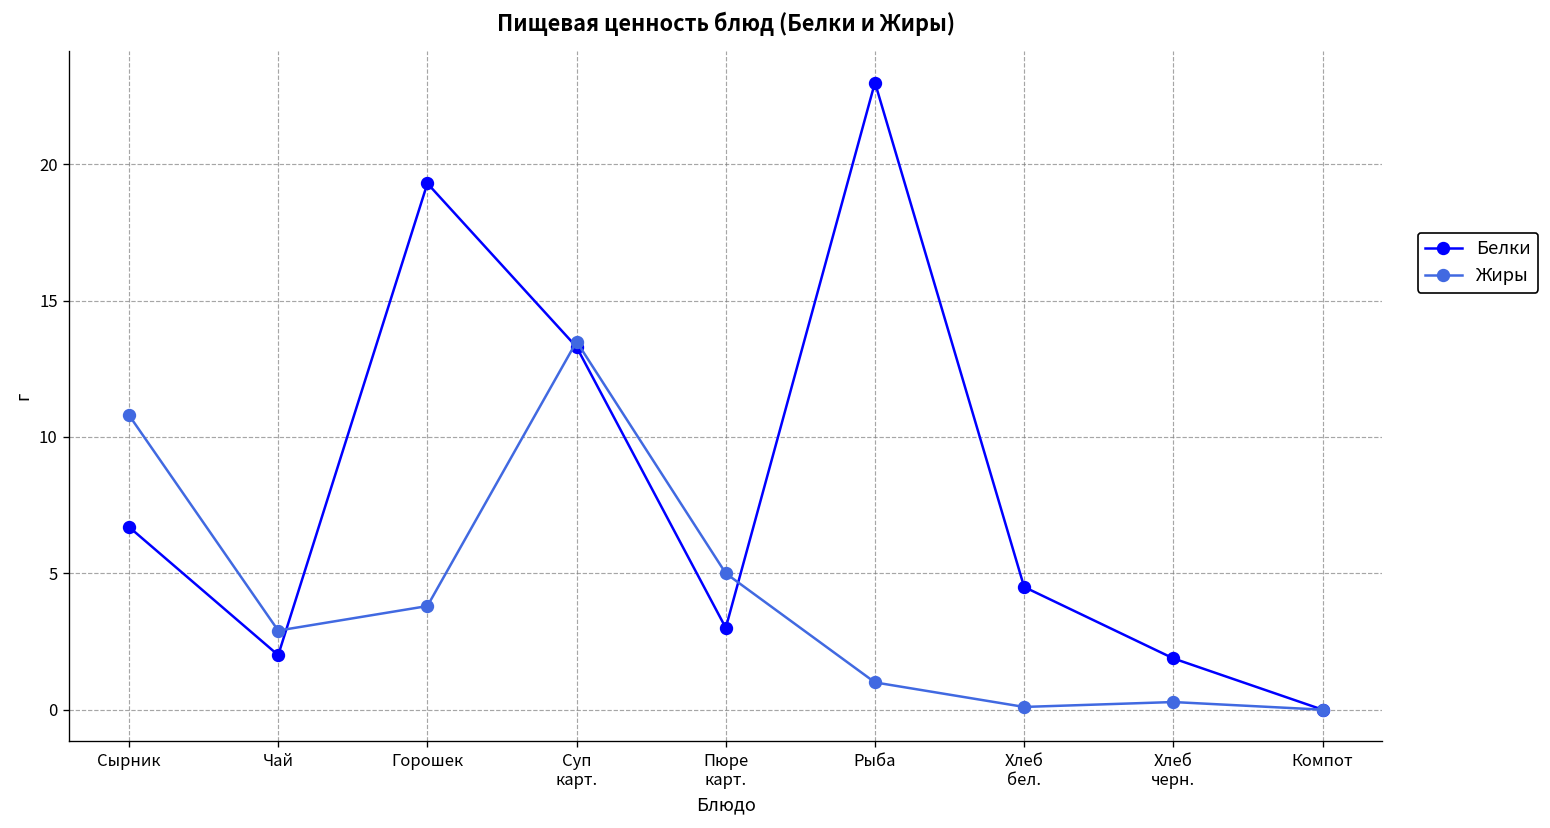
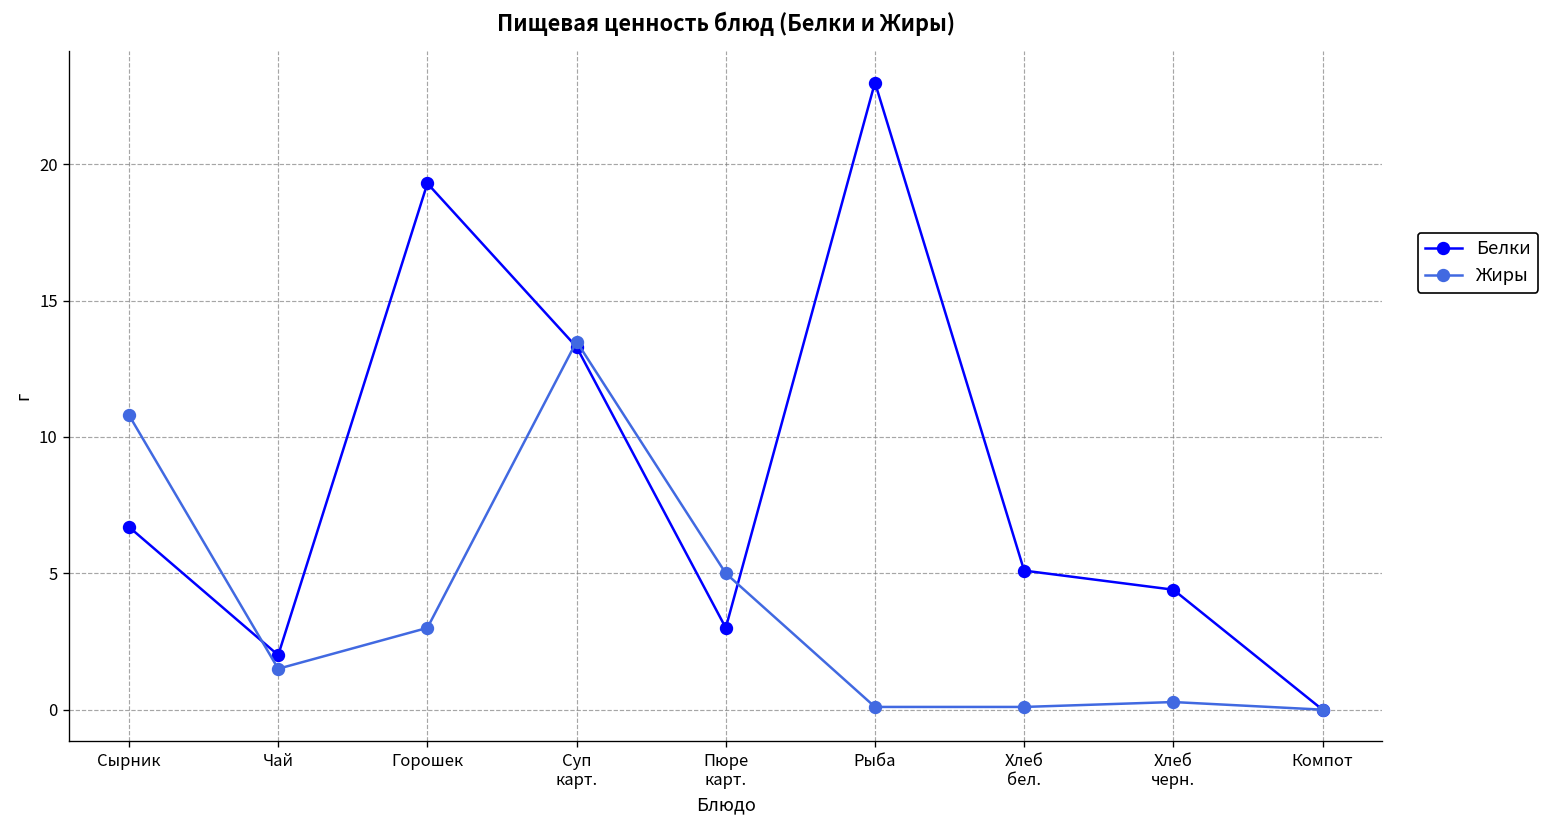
Жиры, Чай: 2.9 -> 1.5
Жиры, Горошек: 3.8 -> 3.0
Жиры, Рыба: 1.0 -> 0.1
Белки, Хлеб бел.: 4.5 -> 5.1
Белки, Хлеб черн.: 1.9 -> 4.4
